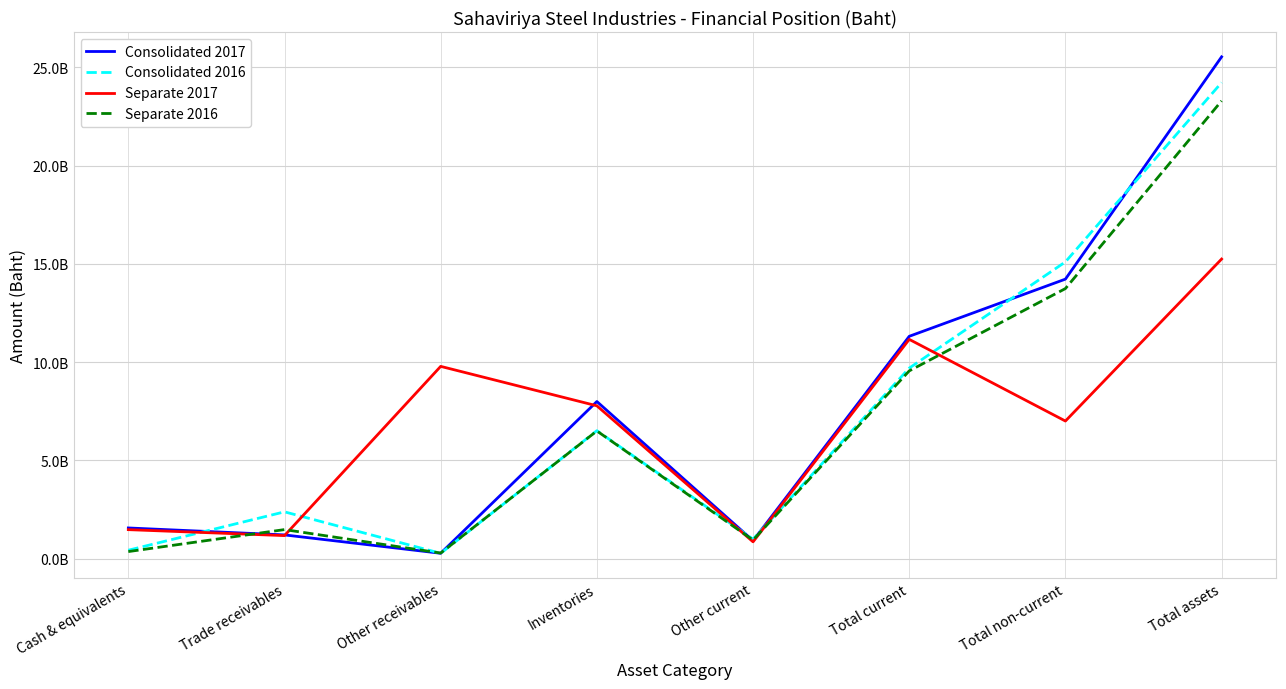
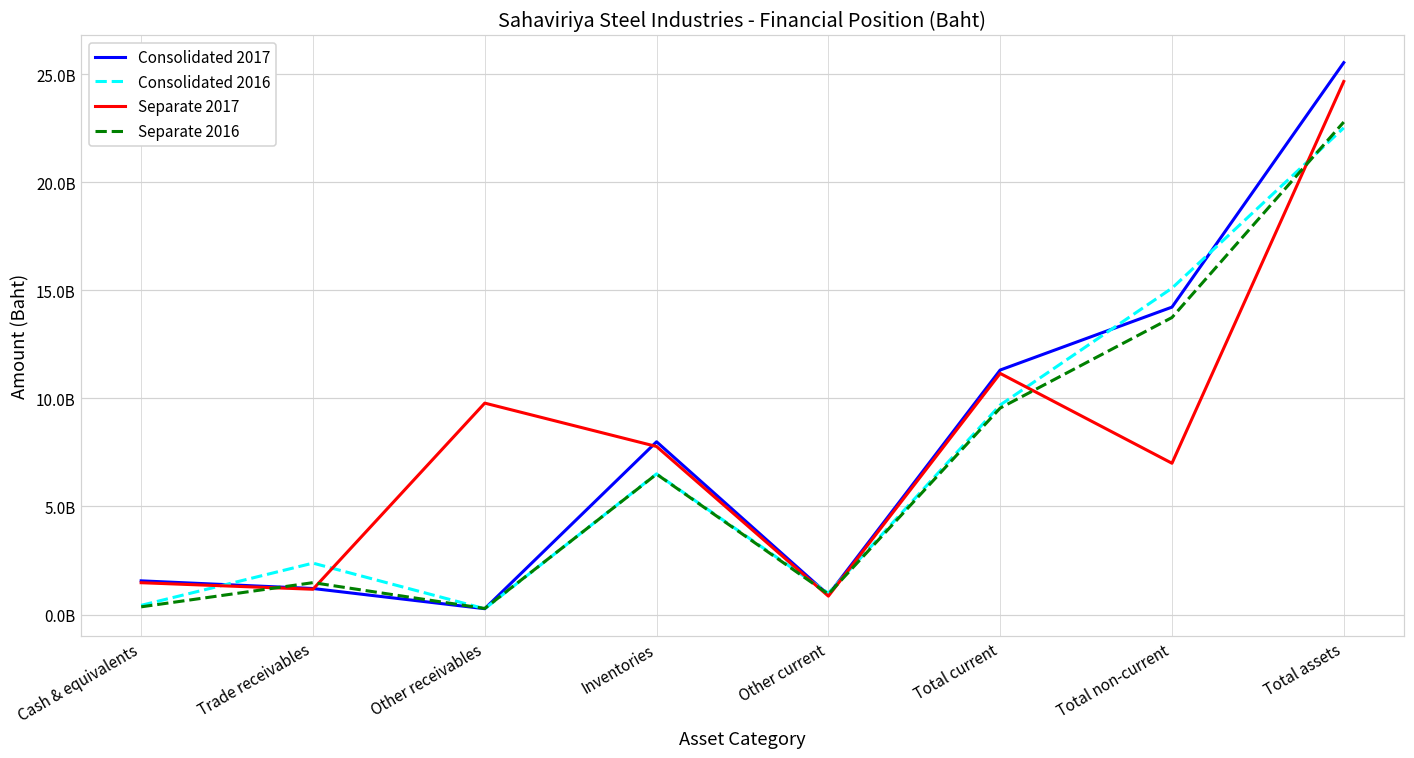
Consolidated 2016, Total assets: 24200000000 -> 22500000000
Separate 2017, Total assets: 15200000000 -> 24700000000
Separate 2016, Total assets: 23300000000 -> 22800000000
